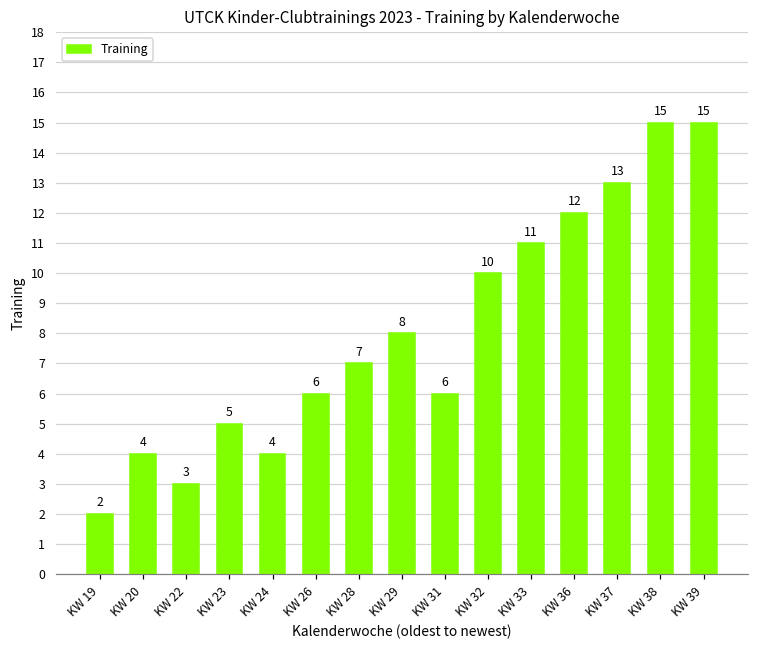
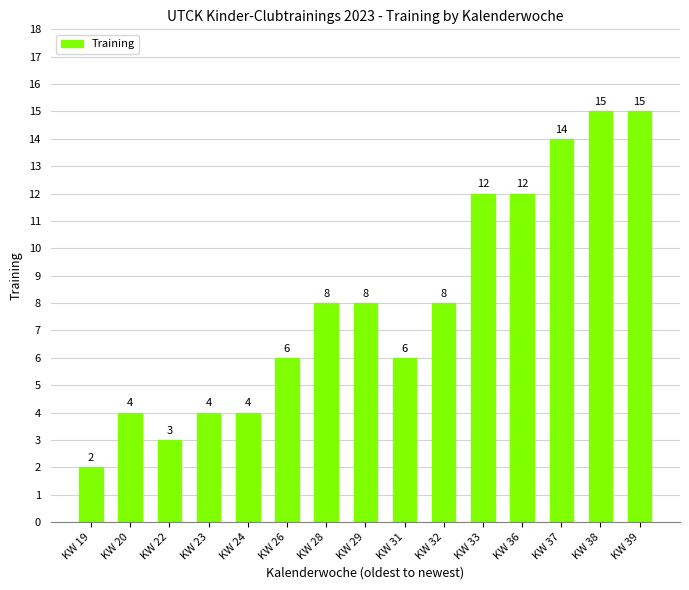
KW 23: 5 -> 4
KW 28: 7 -> 8
KW 32: 10 -> 8
KW 33: 11 -> 12
KW 37: 13 -> 14
